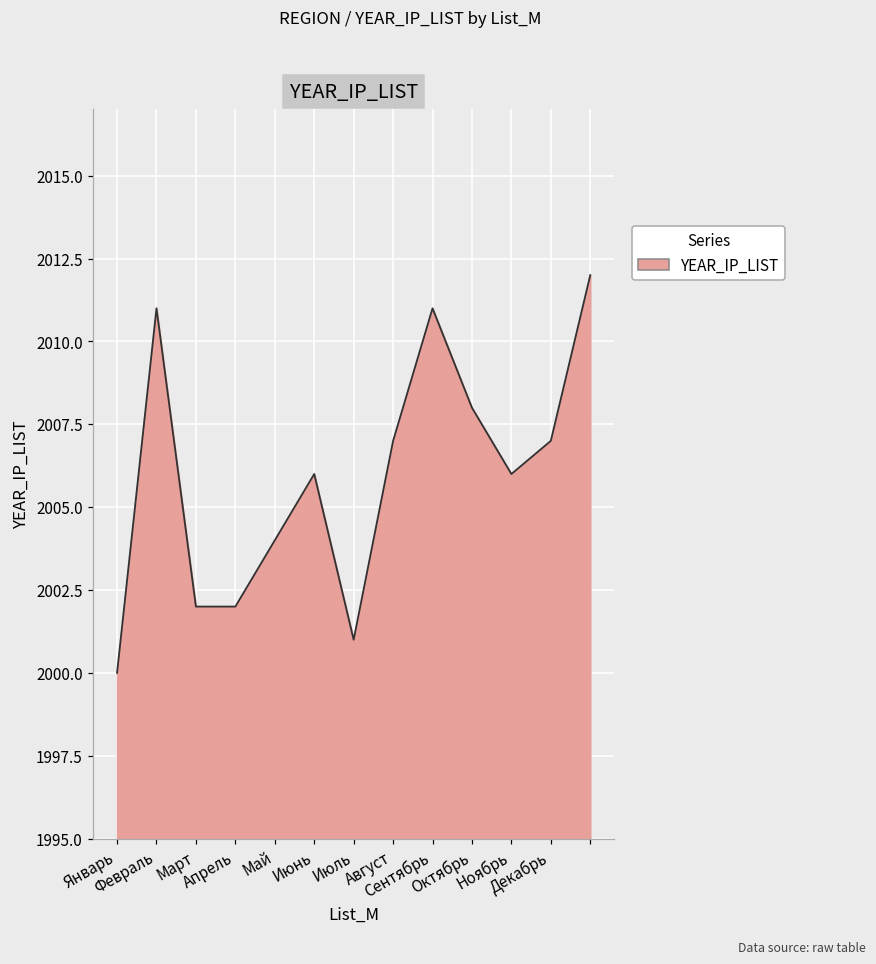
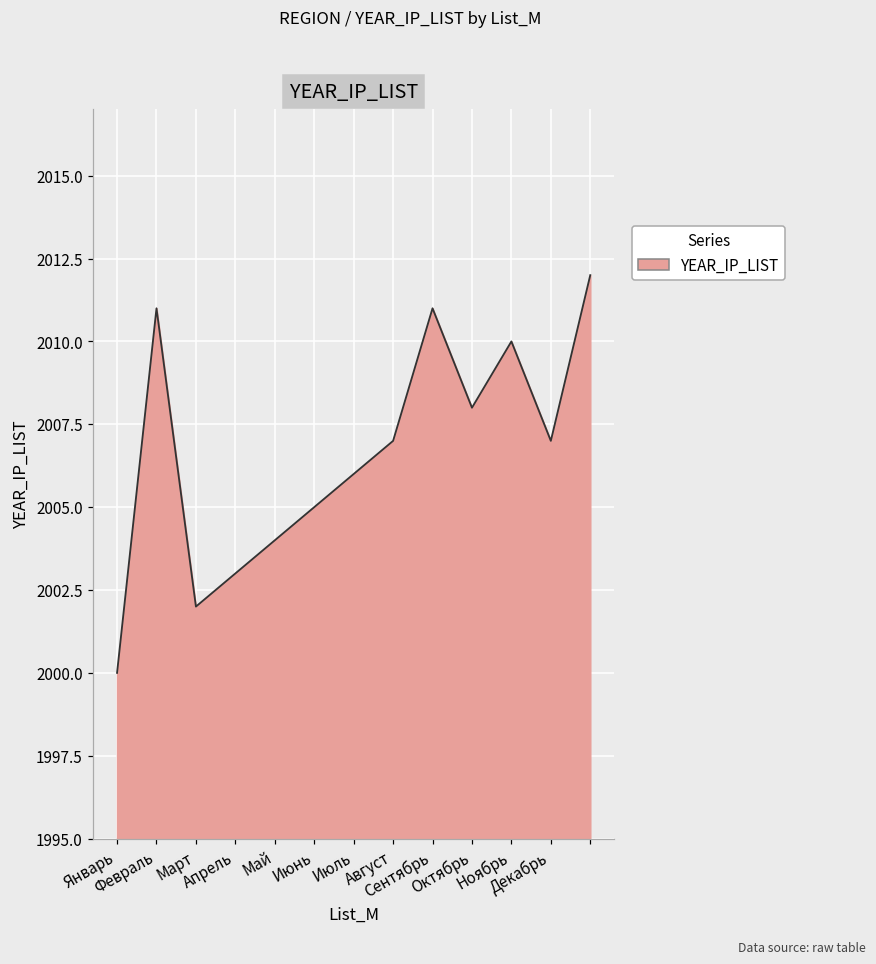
Апрель: 2002 -> 2003
Июнь: 2006 -> 2005
Июль: 2001 -> 2006
Ноябрь: 2006 -> 2010
